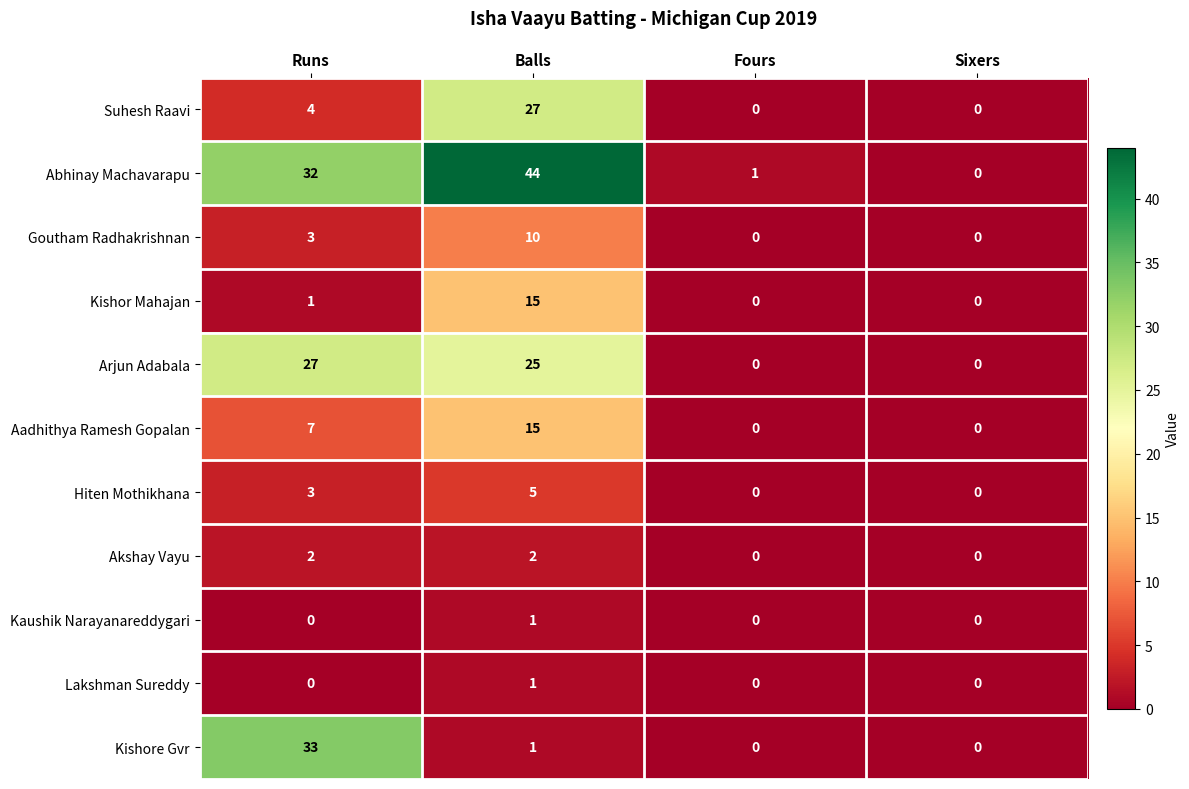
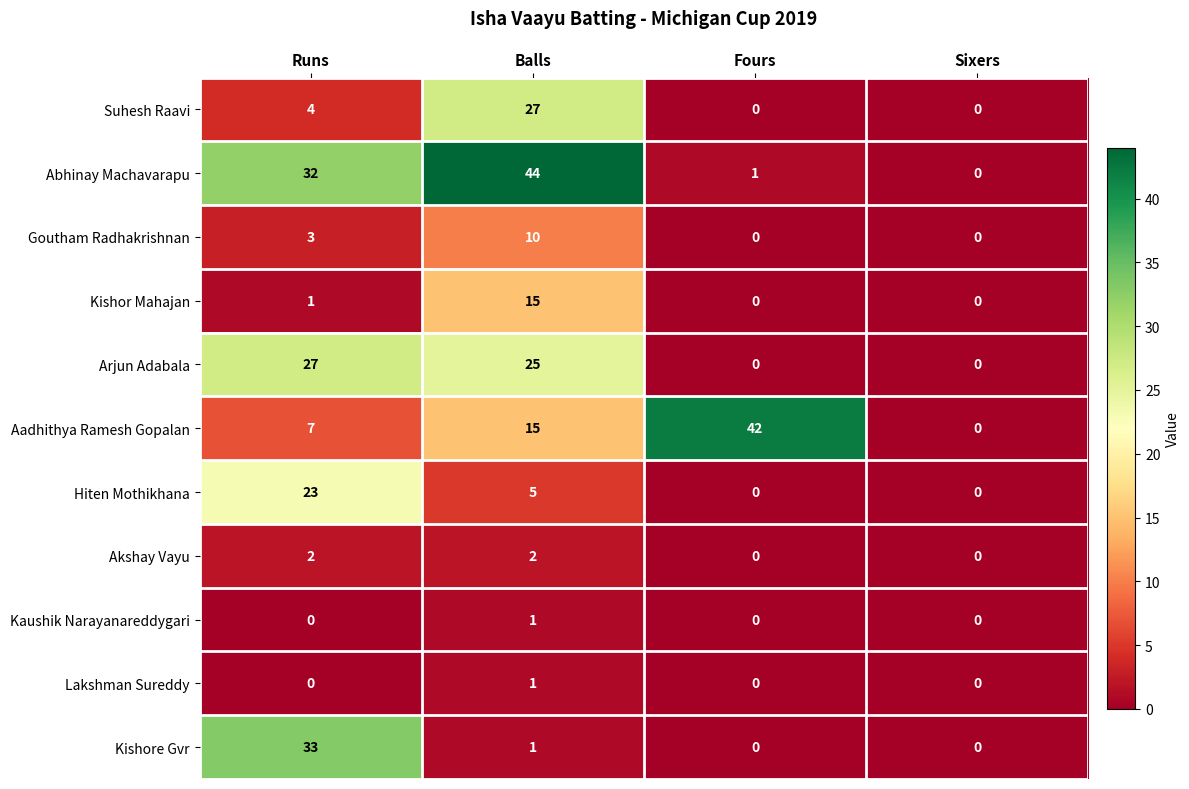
Aadhithya Ramesh Gopalan, Fours: 0 -> 42
Hiten Mothikhana, Runs: 3 -> 23
